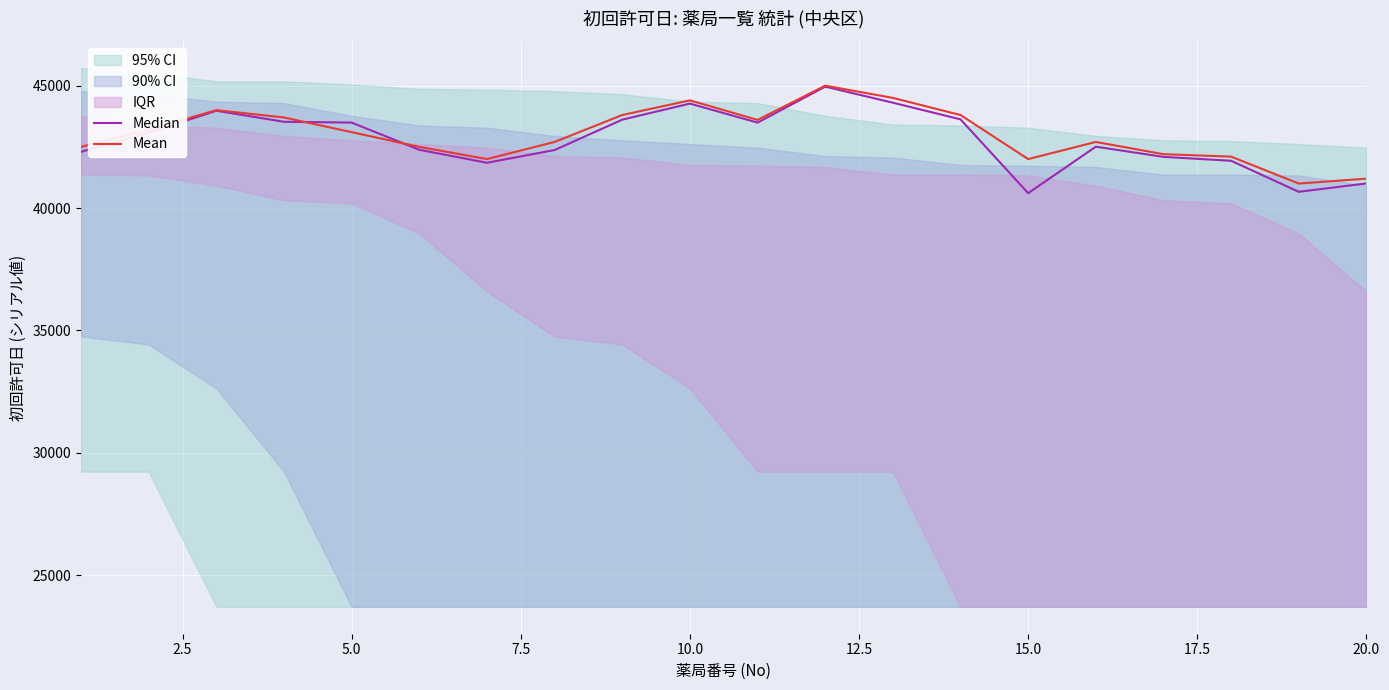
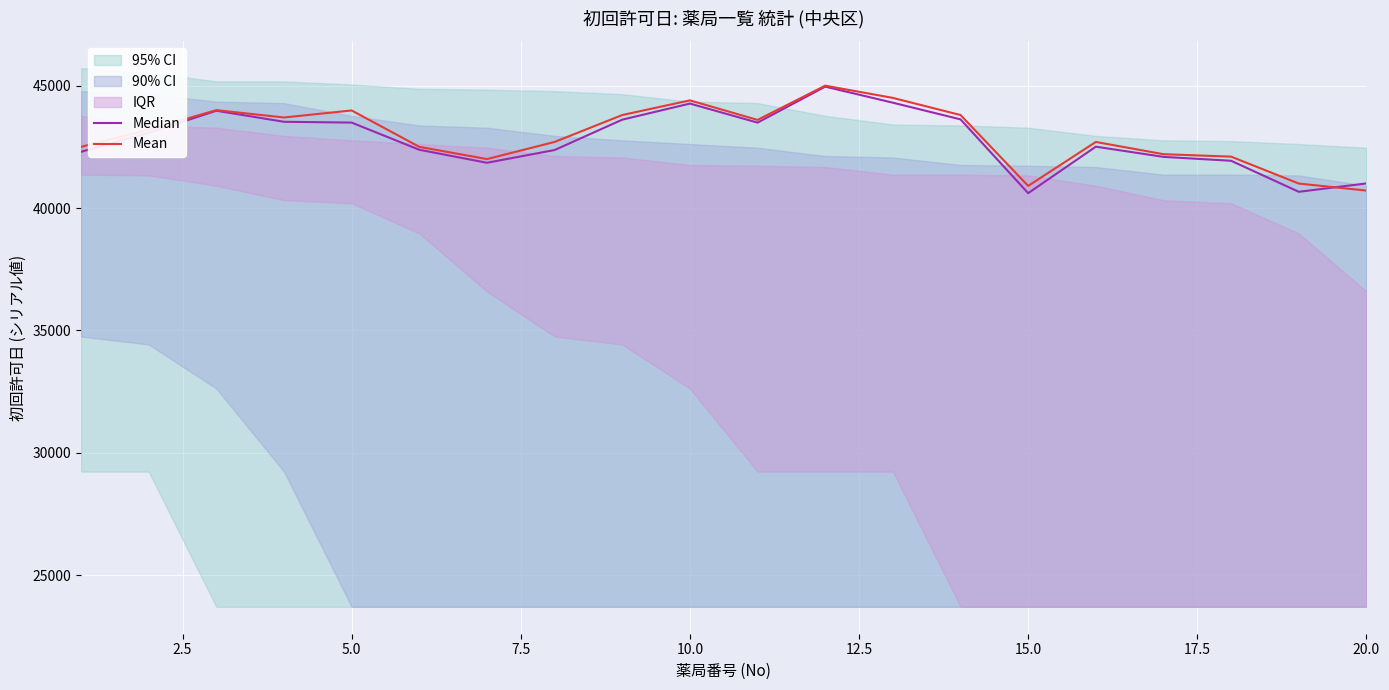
Mean, 5.0: 43100 -> 44000
Mean, 15.0: 42000 -> 40900
Mean, 20.0: 41200 -> 40700
